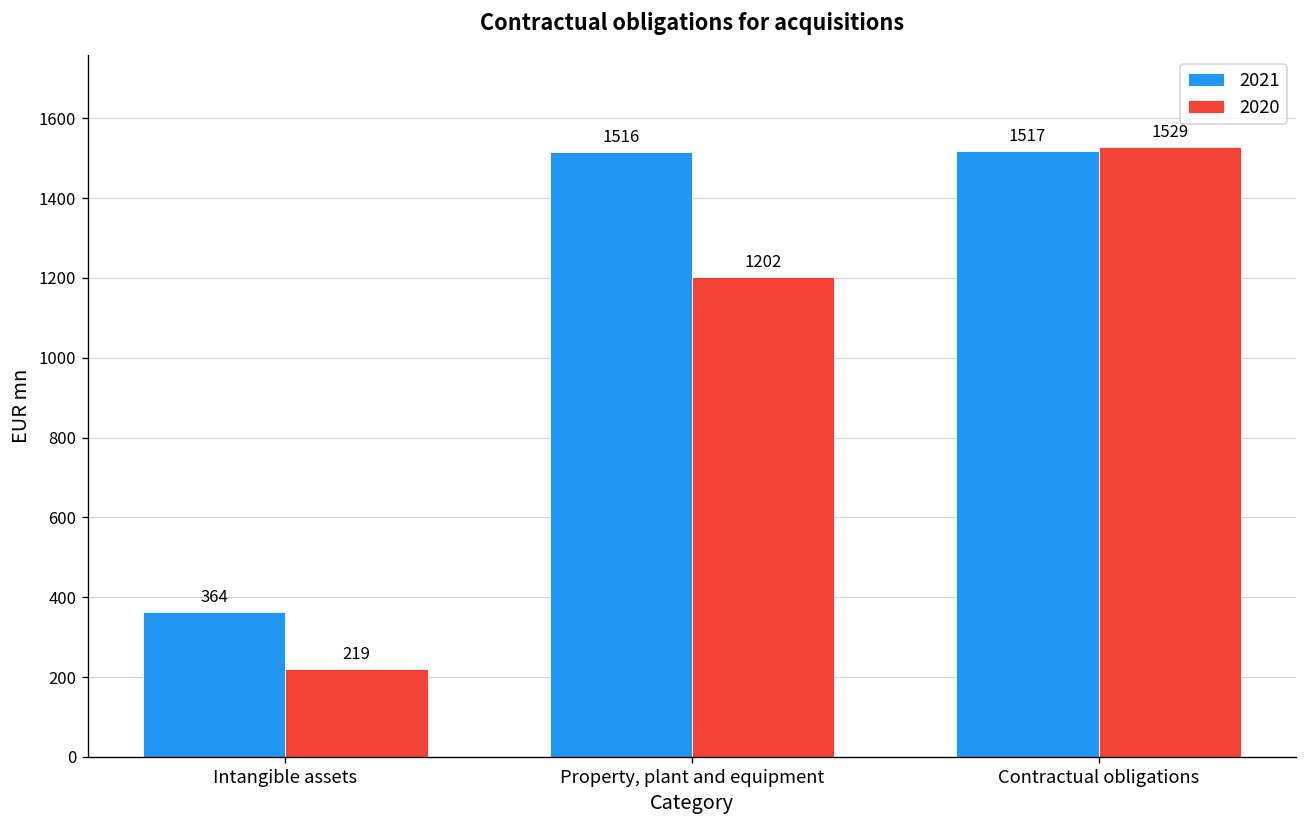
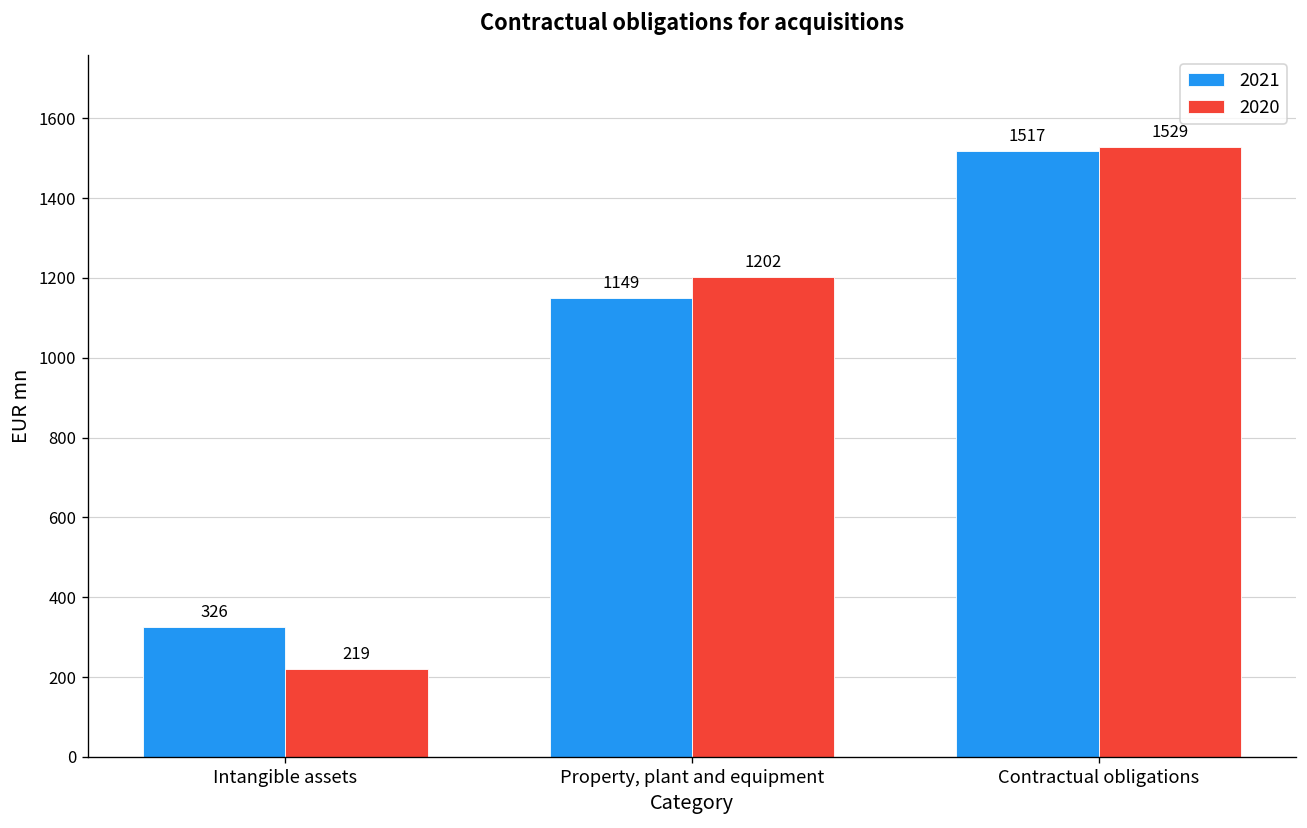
2021, Intangible assets: 364 -> 326
2021, Property, plant and equipment: 1516 -> 1149
